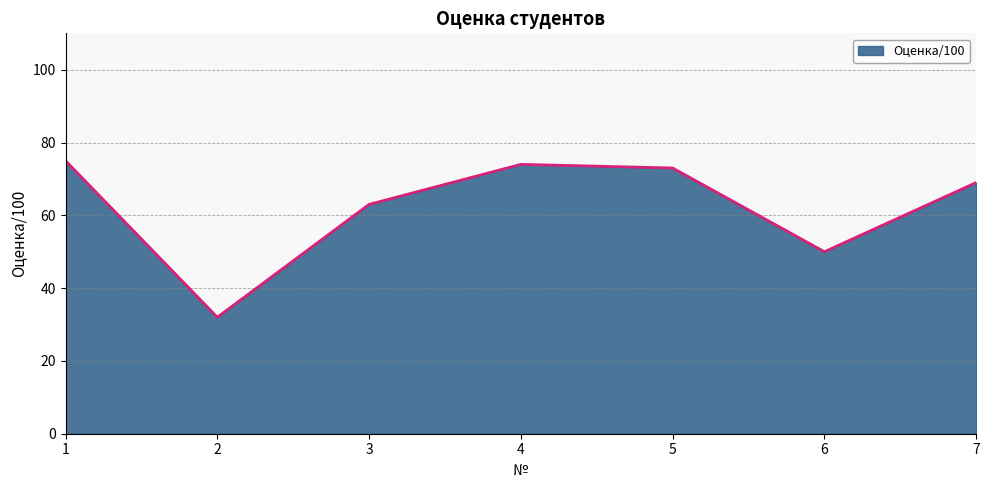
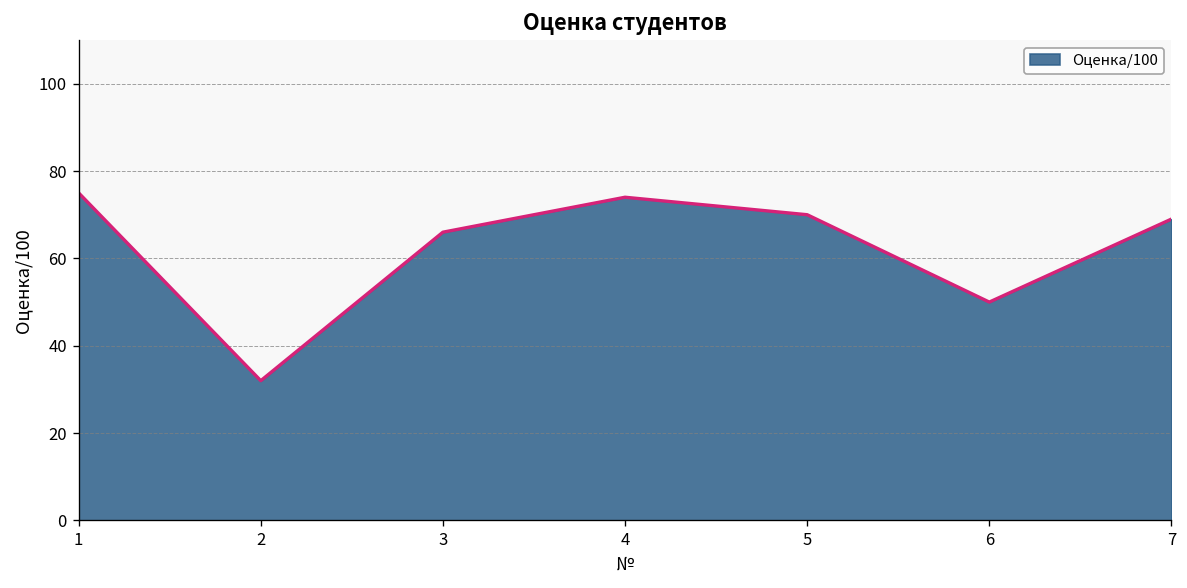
3: 63 -> 66
5: 73 -> 70
